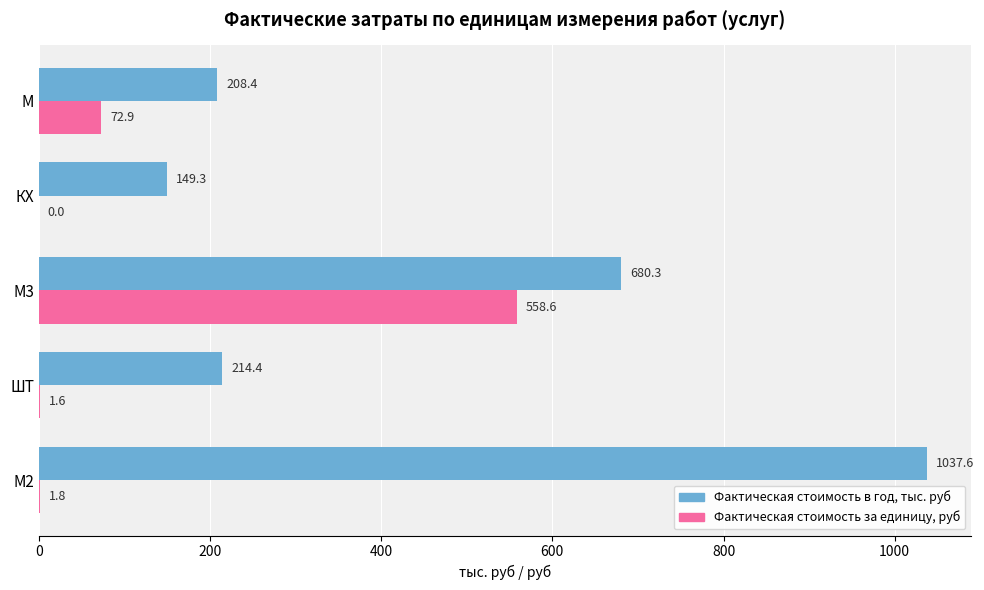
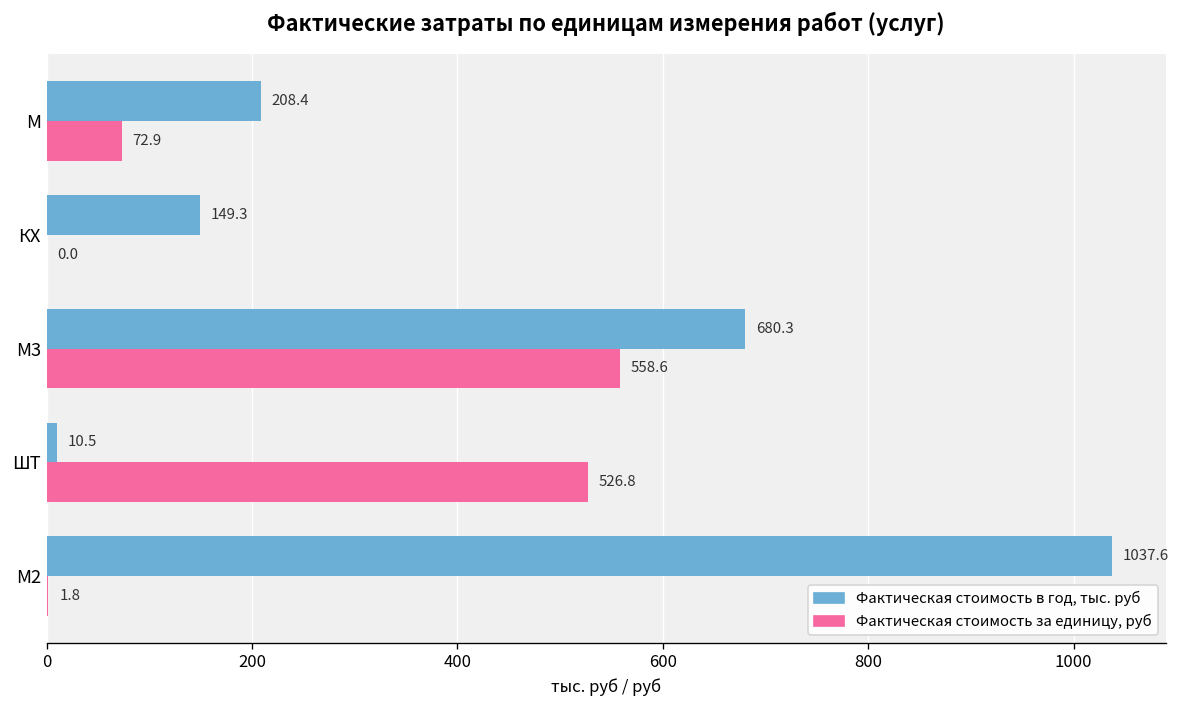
Фактическая стоимость в год, тыс. руб, ШТ: 214.4 -> 10.5
Фактическая стоимость за единицу, руб, ШТ: 1.6 -> 526.8
